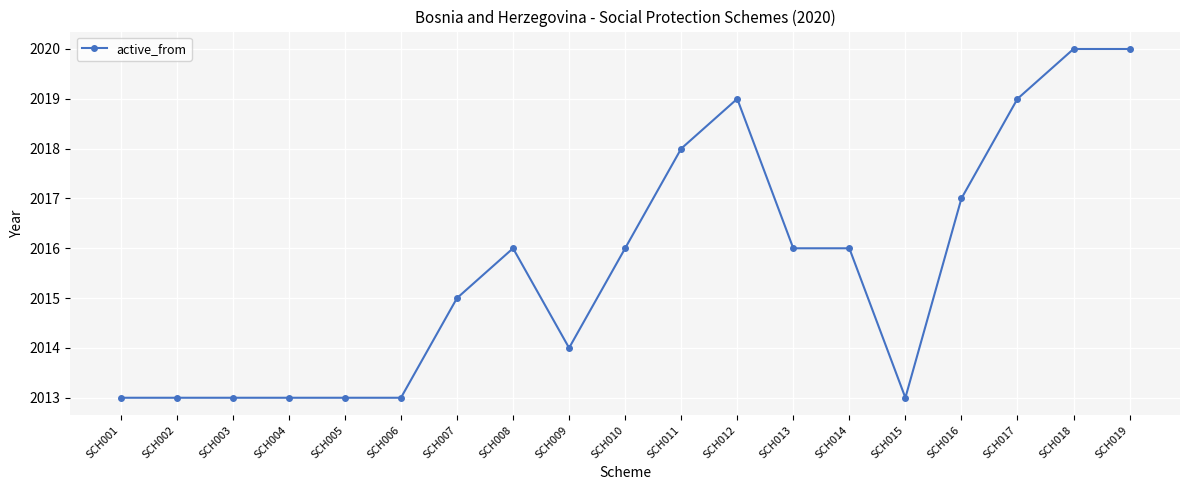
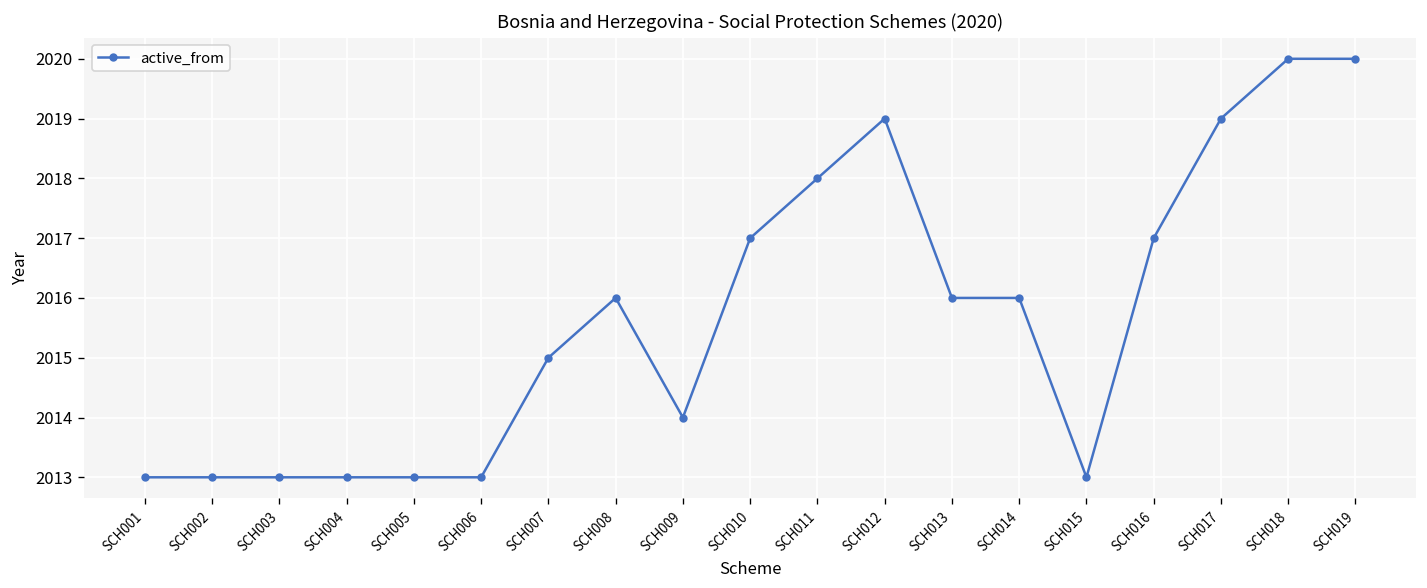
SCH010: 2016 -> 2017
